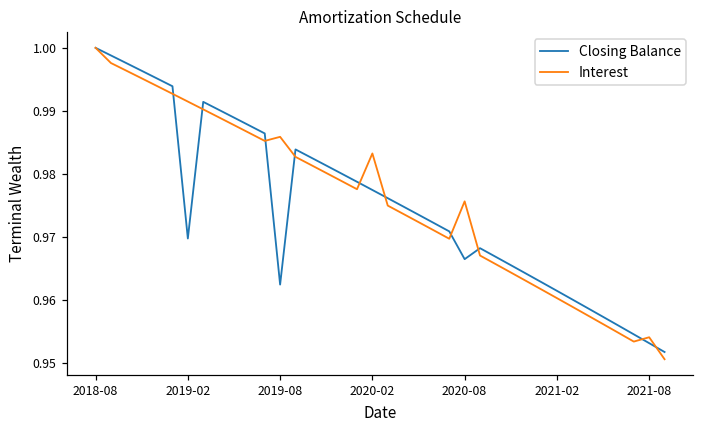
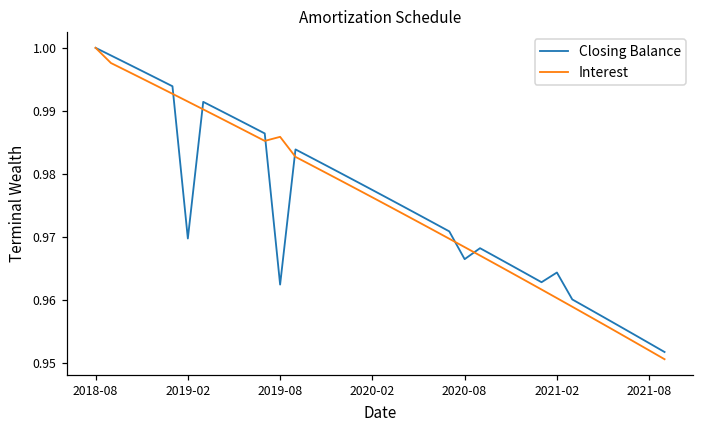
Interest, 2020-02: 0.983 -> 0.976
Interest, 2020-08: 0.976 -> 0.968
Closing Balance, 2021-02: 0.961 -> 0.964
Interest, 2021-08: 0.954 -> 0.952
